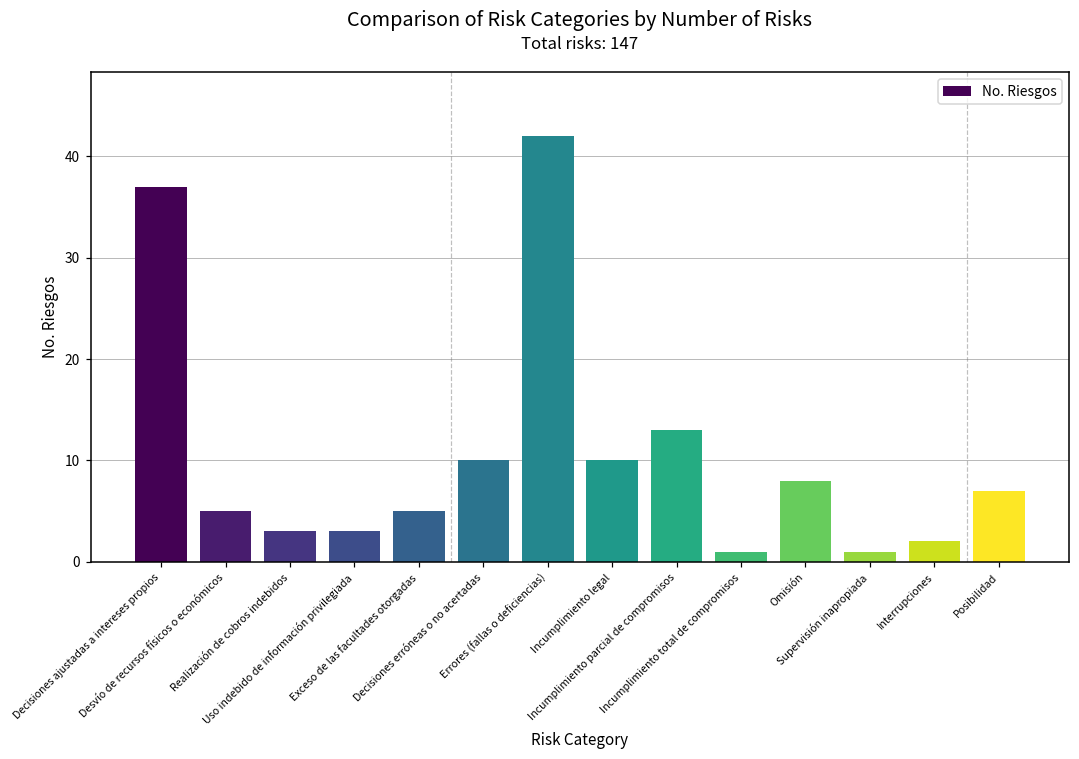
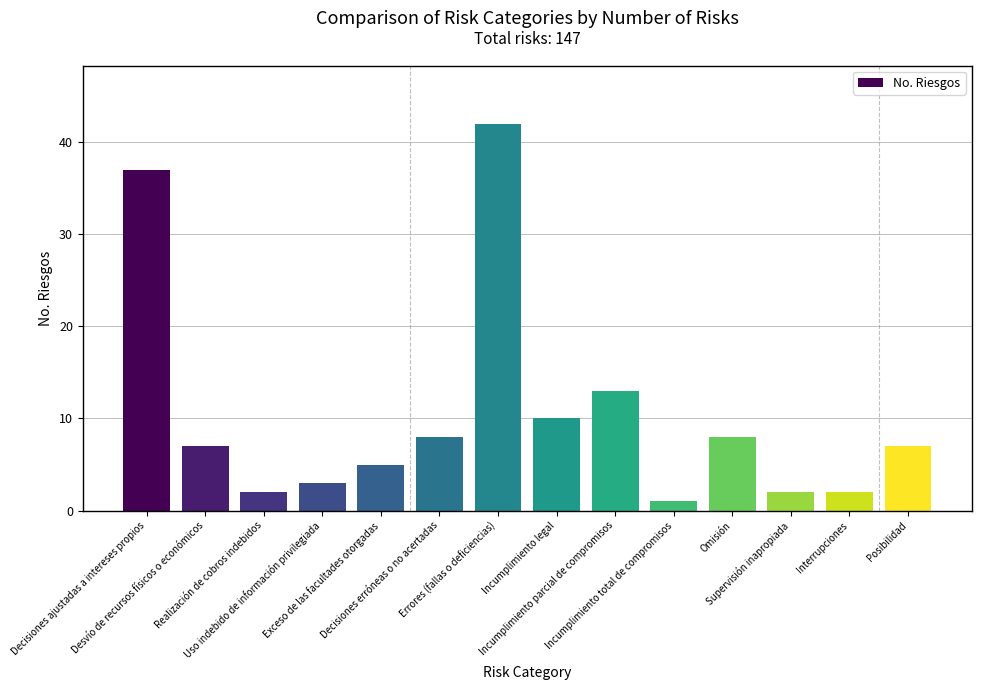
Desvío de recursos físicos o económicos: 5 -> 7
Realización de cobros indebidos: 3 -> 2
Decisiones erróneas o no acertadas: 10 -> 8
Supervisión inapropiada: 1 -> 2
